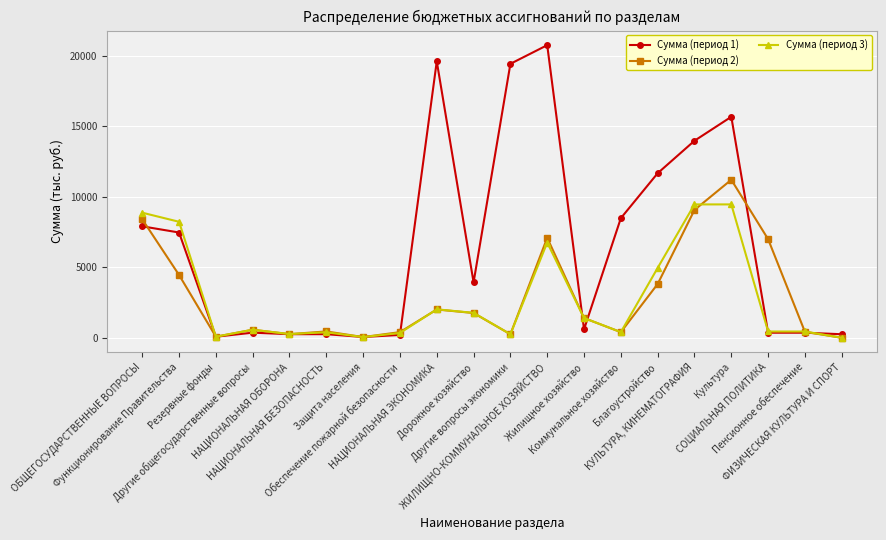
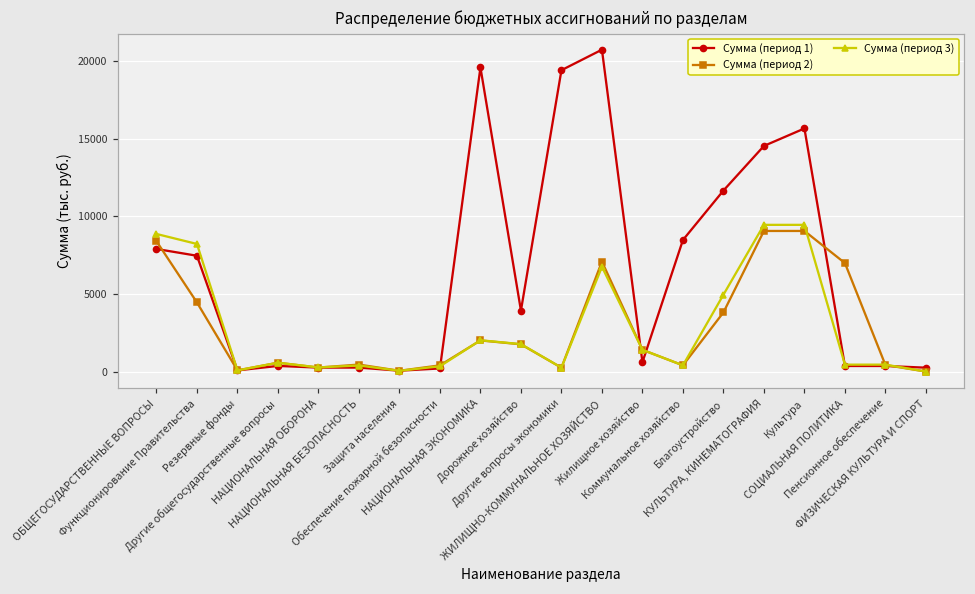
Сумма (период 1), КУЛЬТУРА, КИНЕМАТОГРАФИЯ: 14000 -> 14500
Сумма (период 2), Культура: 11200 -> 9100
